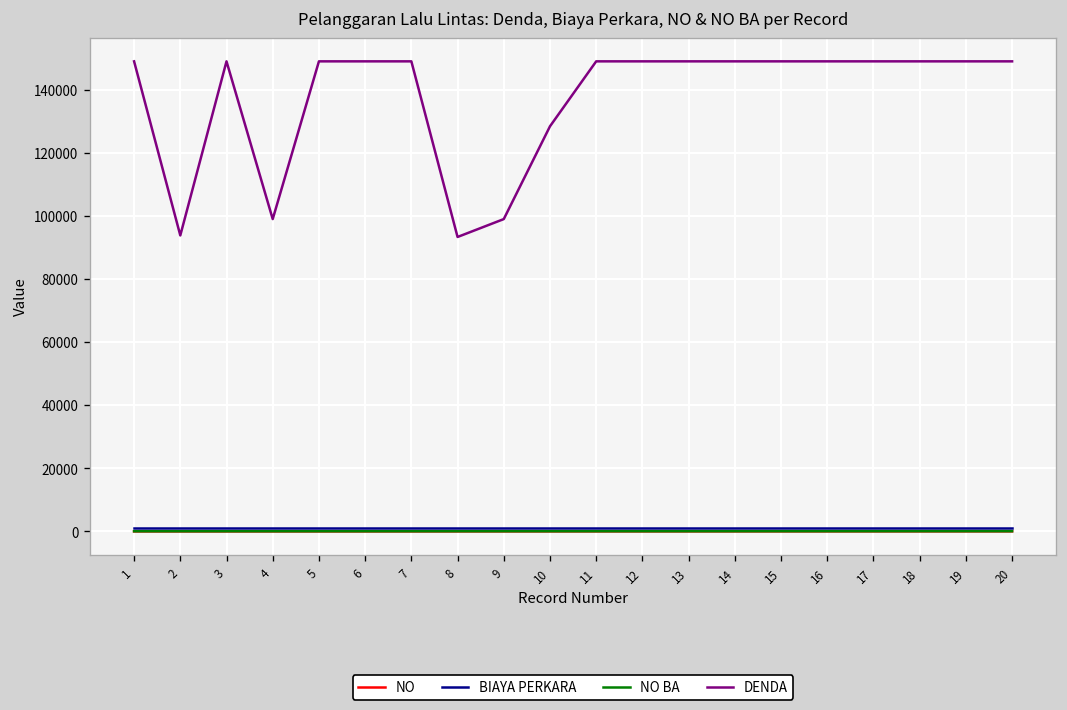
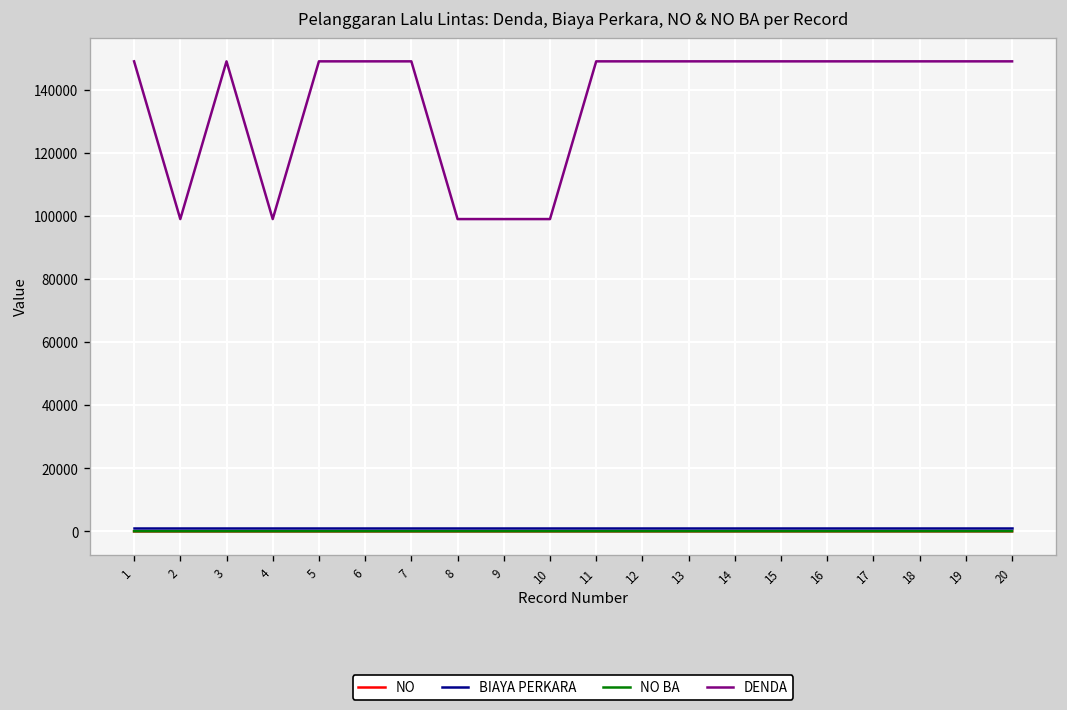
DENDA, 2: 94000 -> 99000
DENDA, 8: 93000 -> 99000
DENDA, 10: 128000 -> 99000
